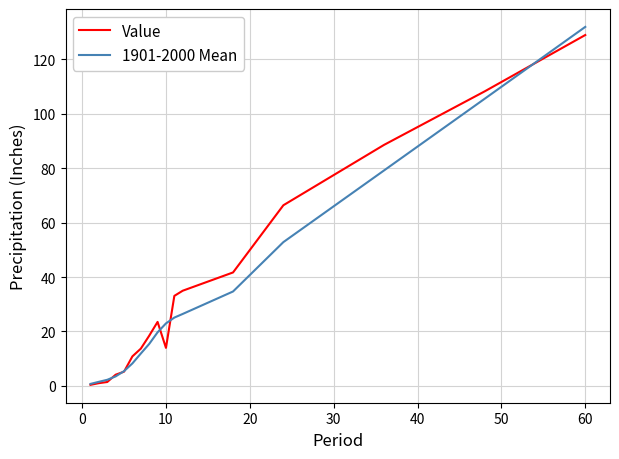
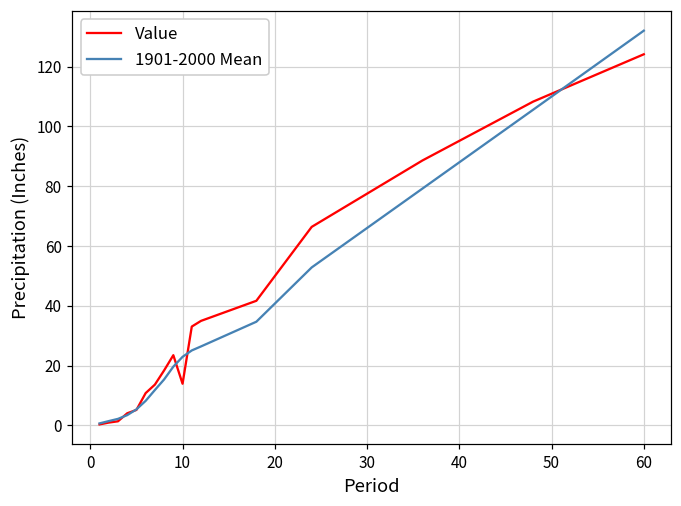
Value, 60: 129 -> 124
